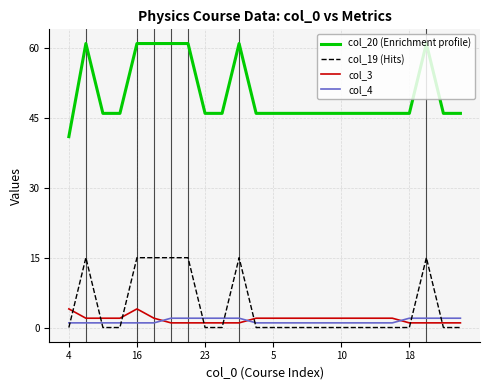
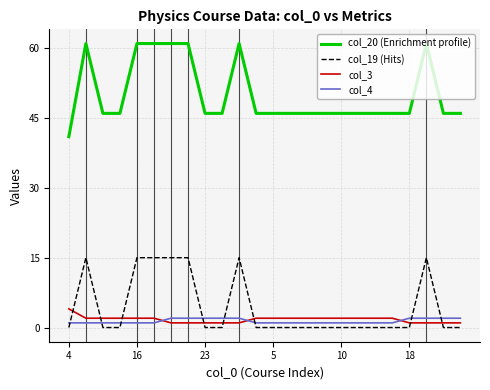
col_3, 16: 4 -> 2
